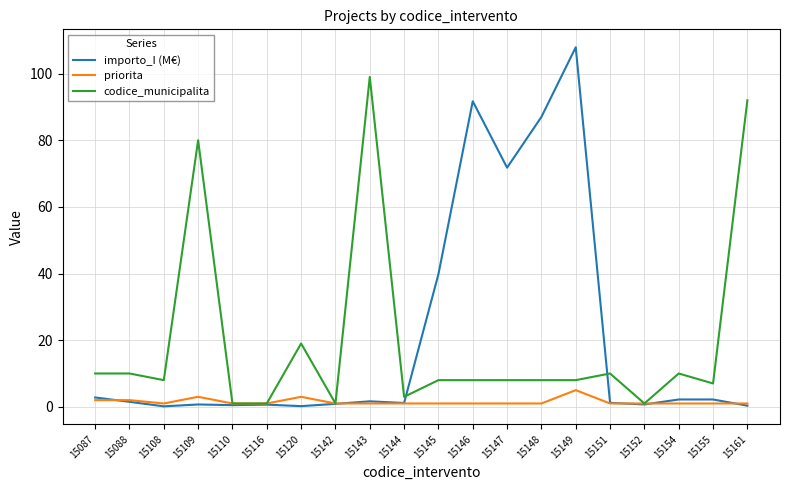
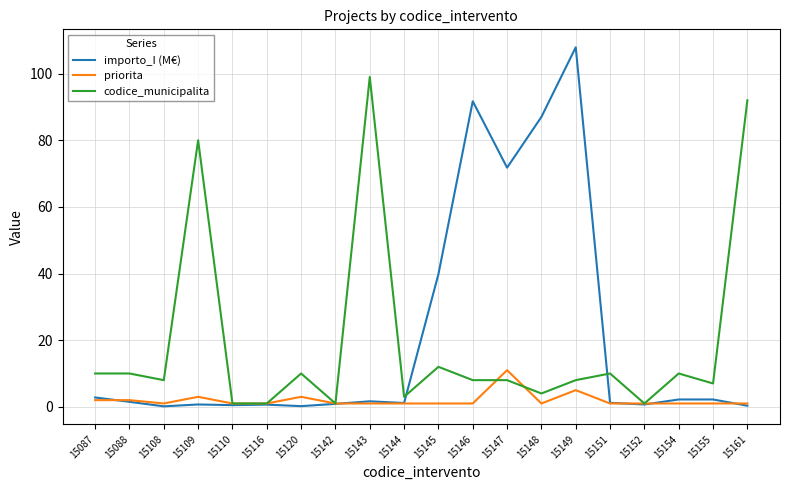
codice_municipalita, 15120: 19 -> 10
codice_municipalita, 15145: 8 -> 12
priorita, 15147: 1 -> 11
codice_municipalita, 15148: 8 -> 4
